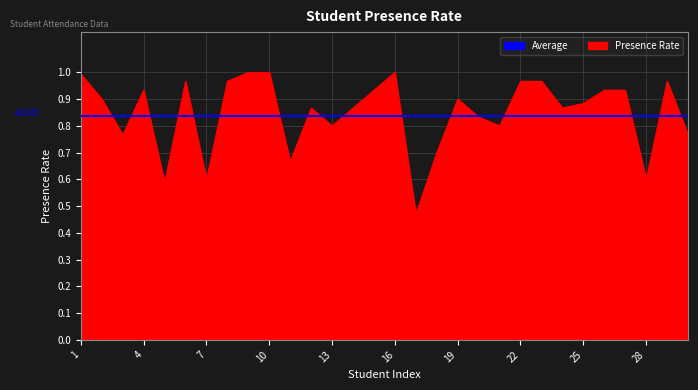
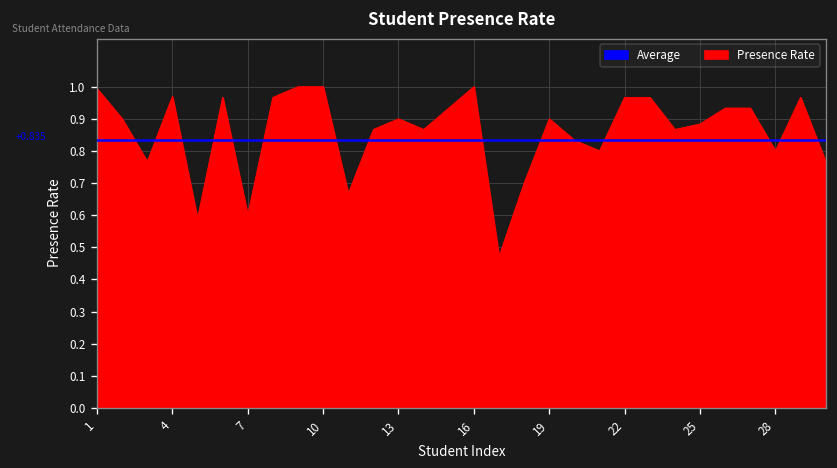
Presence Rate, 4: 0.93 -> 0.97
Presence Rate, 13: 0.8 -> 0.9
Presence Rate, 28: 0.6 -> 0.8
